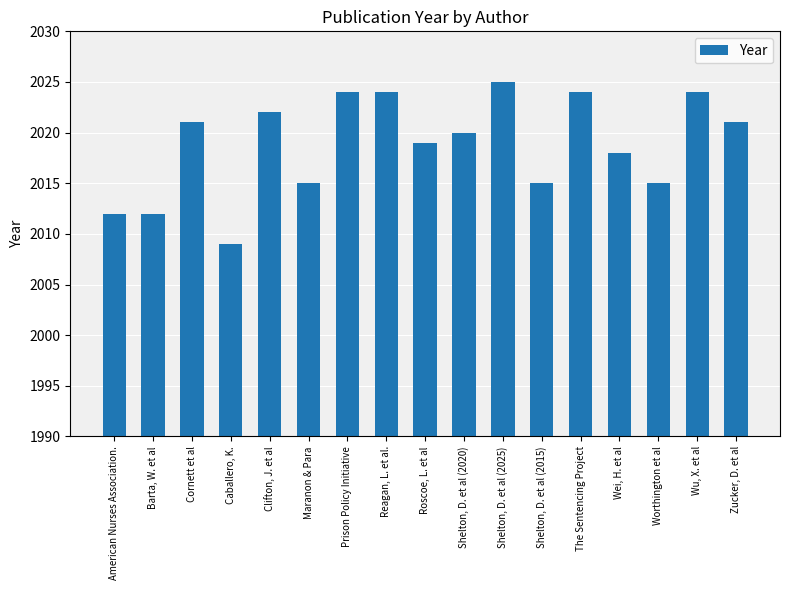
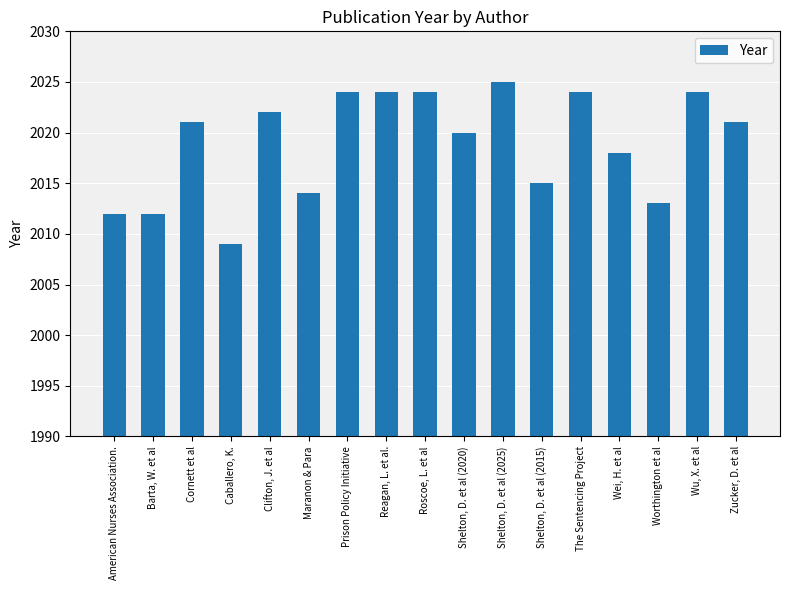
Maranon & Para: 2015 -> 2014
Roscoe, L. et al: 2019 -> 2024
Worthington et al: 2015 -> 2013
